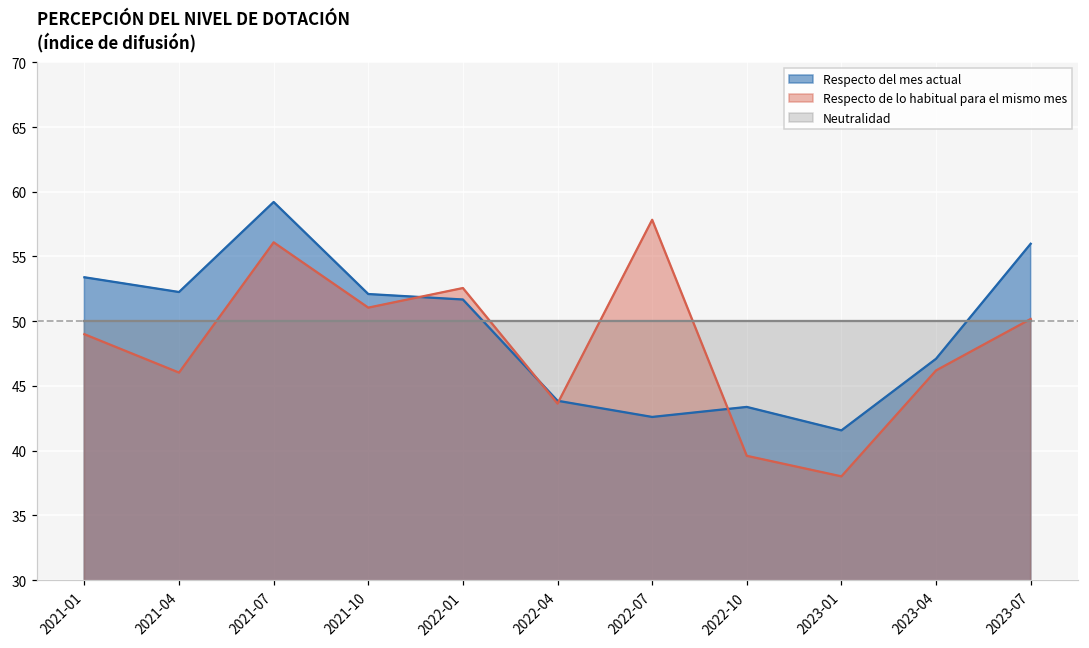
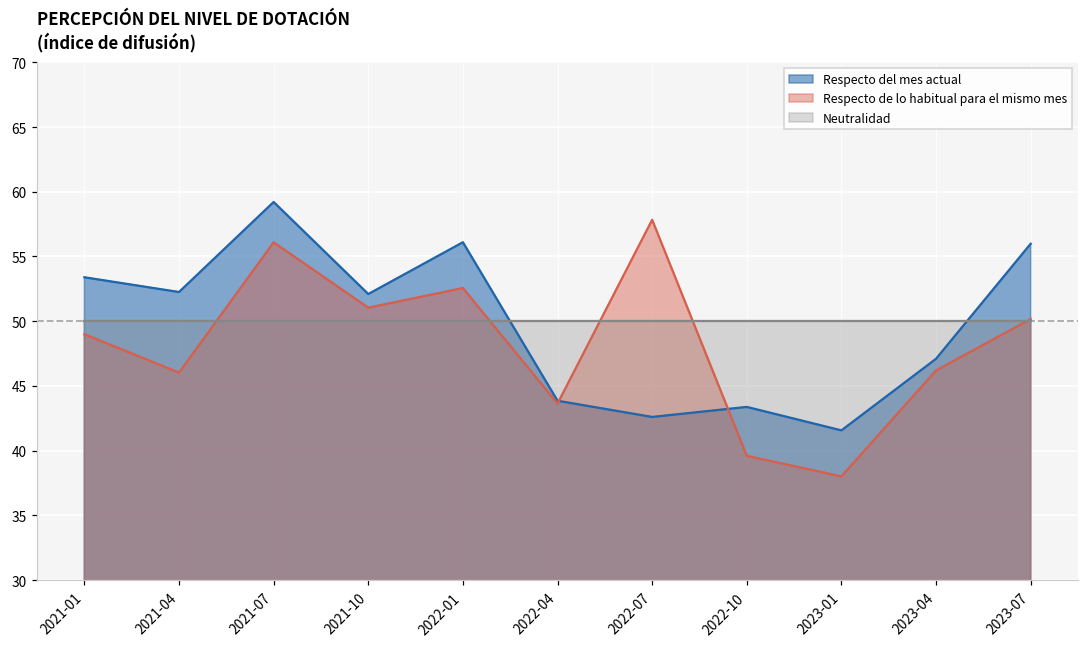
Respecto del mes actual, 2022-01: 51.7 -> 56.1
